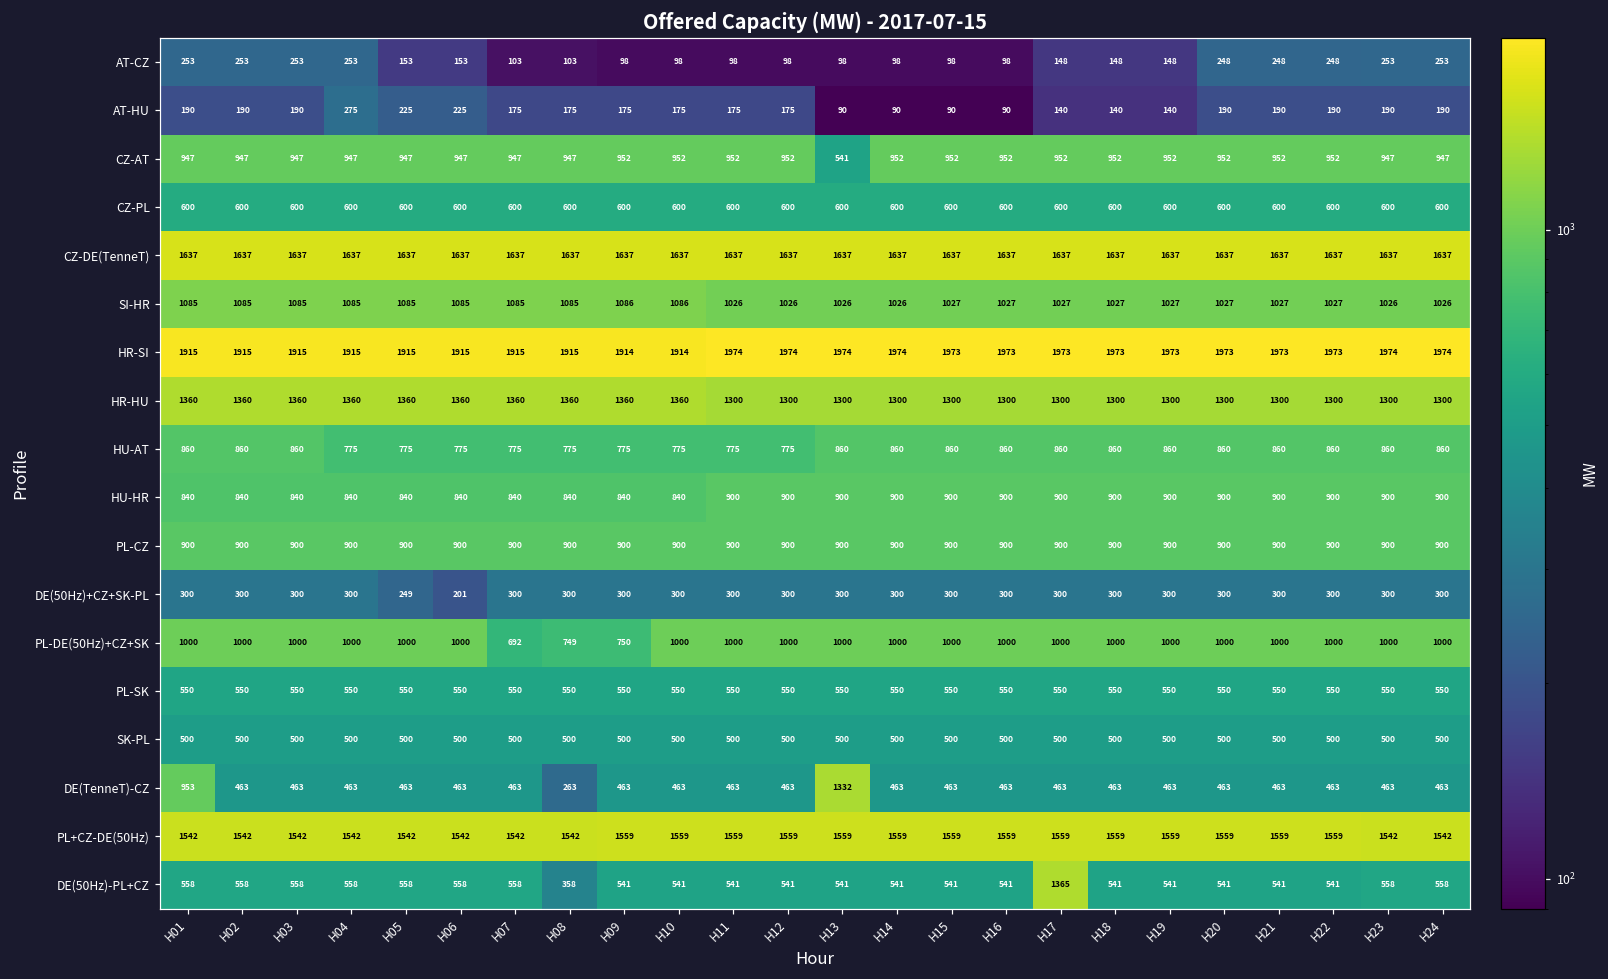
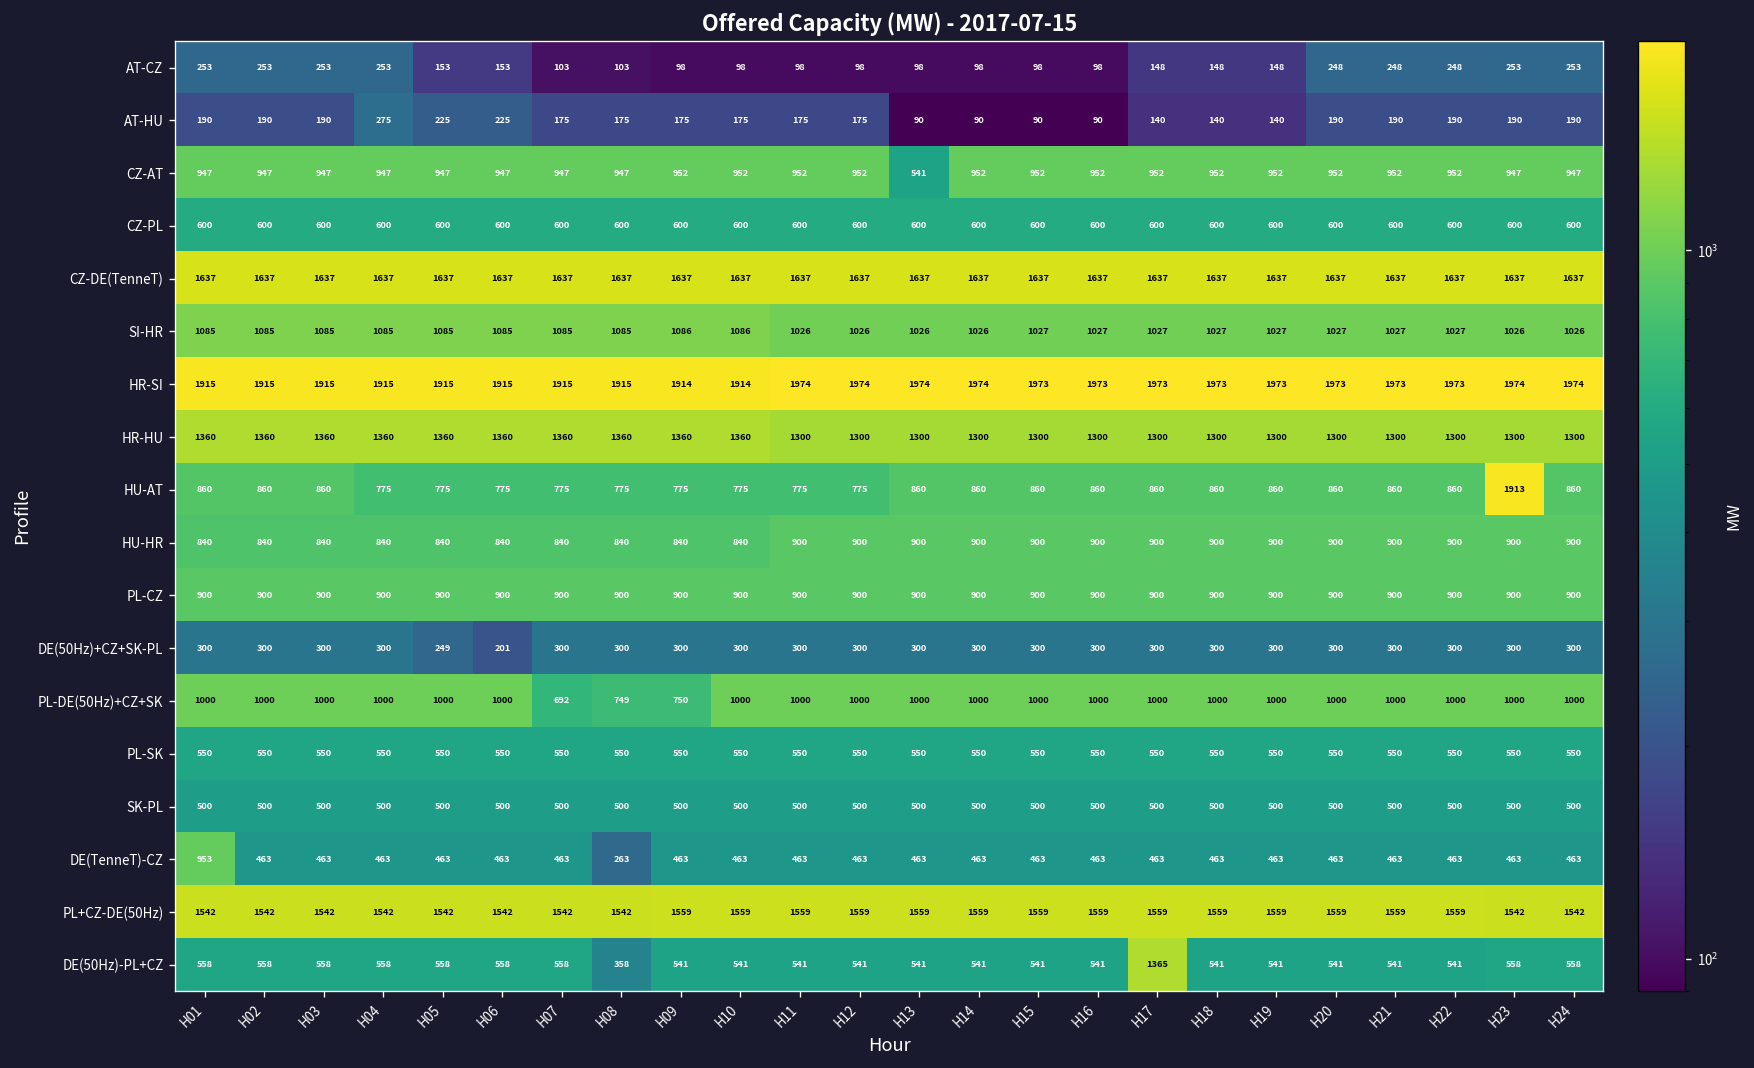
HU-AT, H23: 860 -> 1913
DE(TenneT)-CZ, H13: 1332 -> 463
